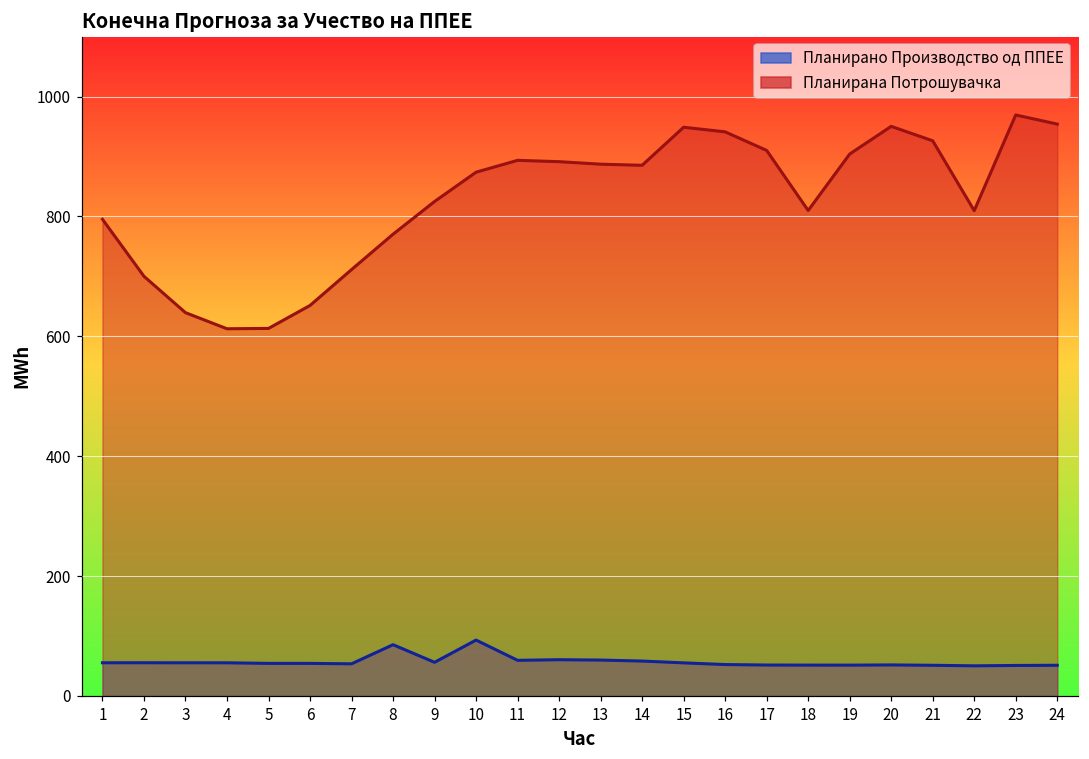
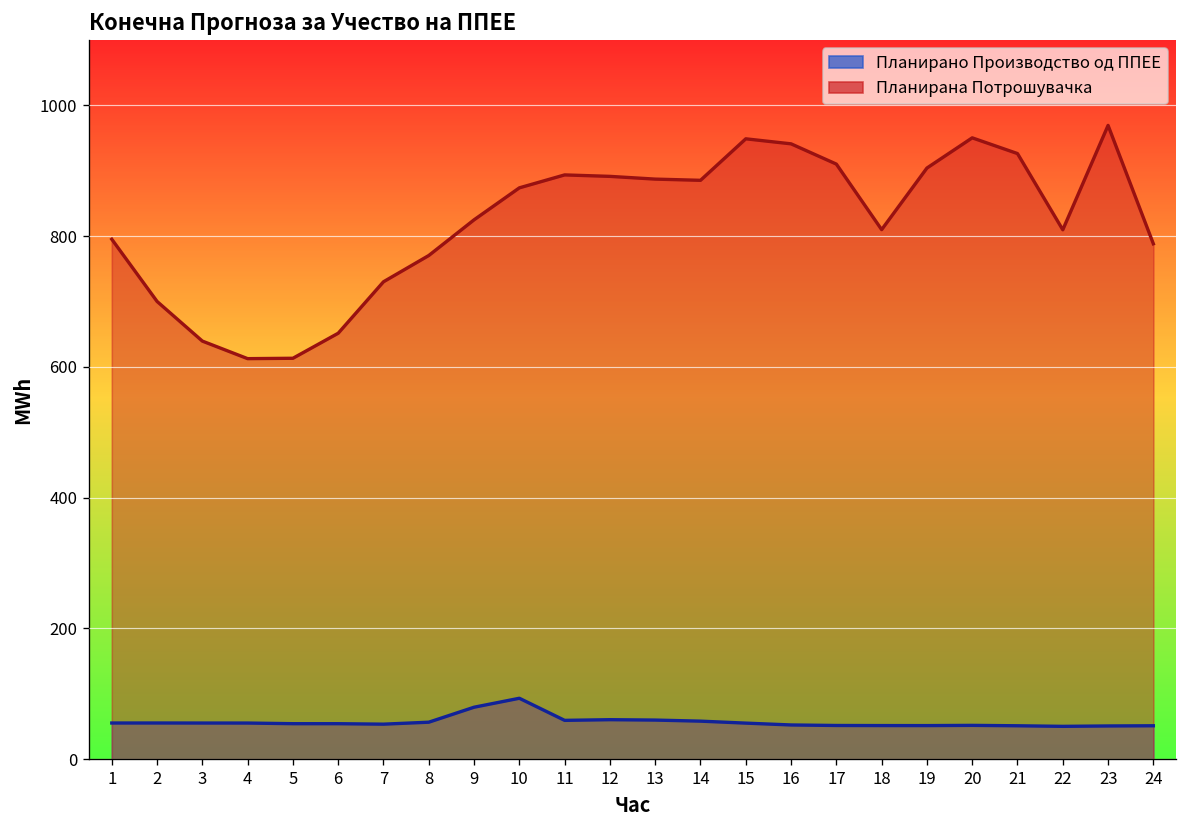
Планирана Потрошувачка, 7: 710 -> 730
Планирано Производство од ППЕЕ, 8: 90 -> 60
Планирано Производство од ППЕЕ, 9: 60 -> 80
Планирана Потрошувачка, 24: 950 -> 790
